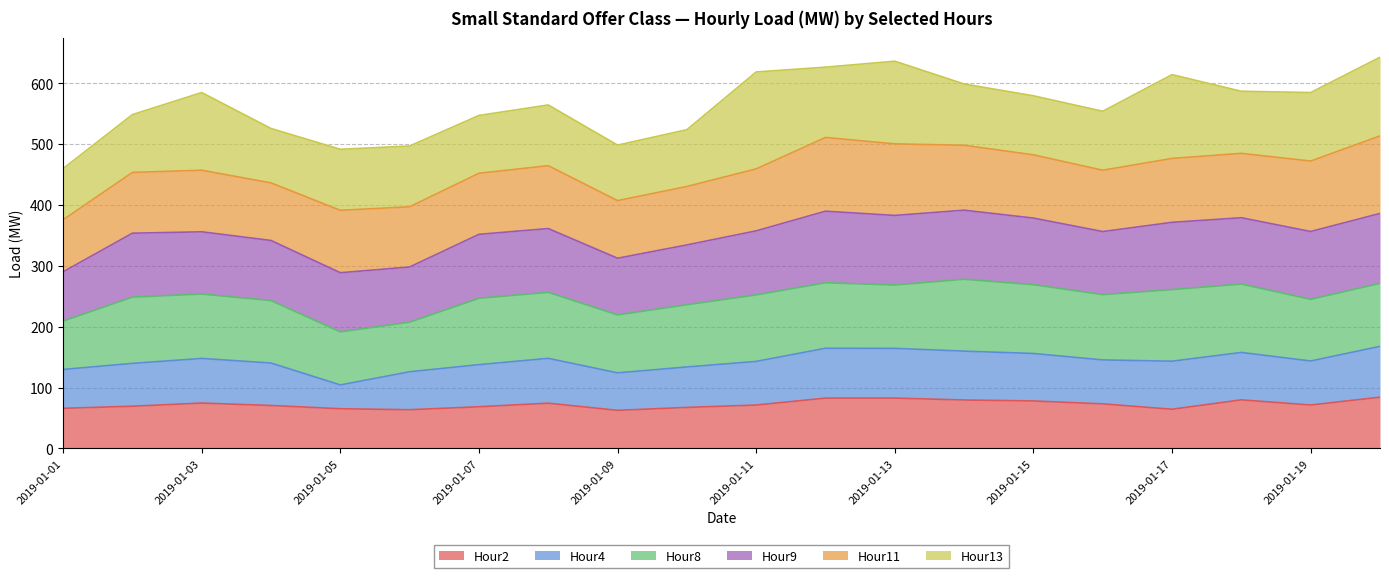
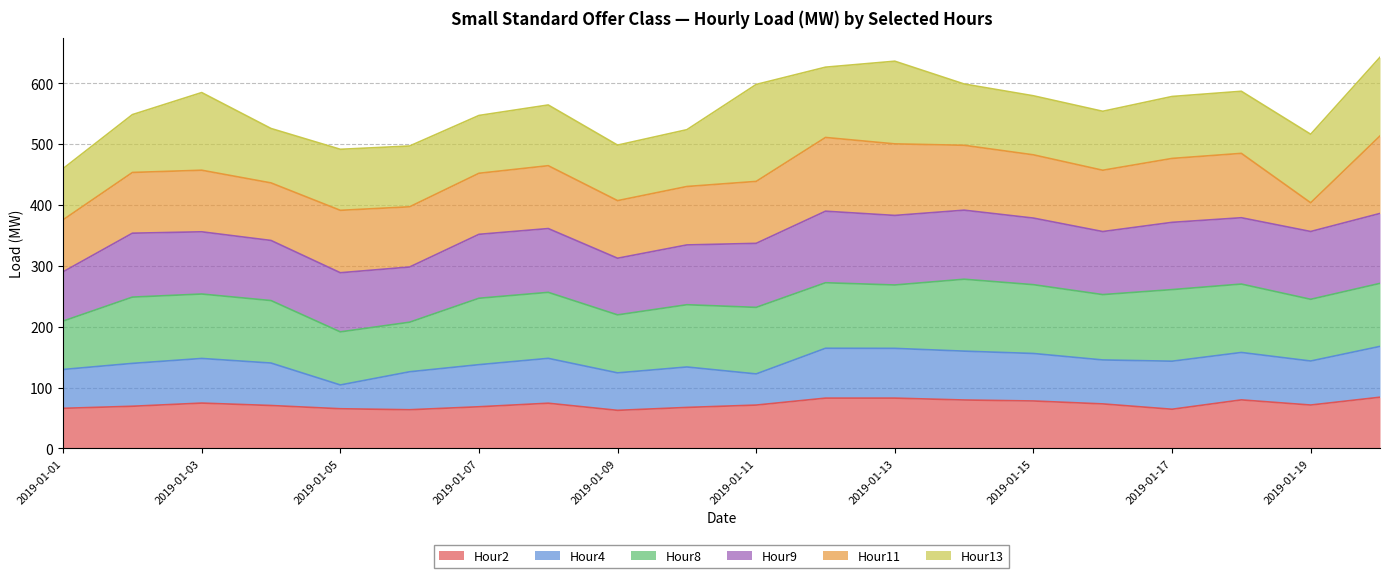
Hour4, 2019-01-11: 70 -> 50
Hour13, 2019-01-17: 140 -> 100
Hour11, 2019-01-19: 120 -> 50
